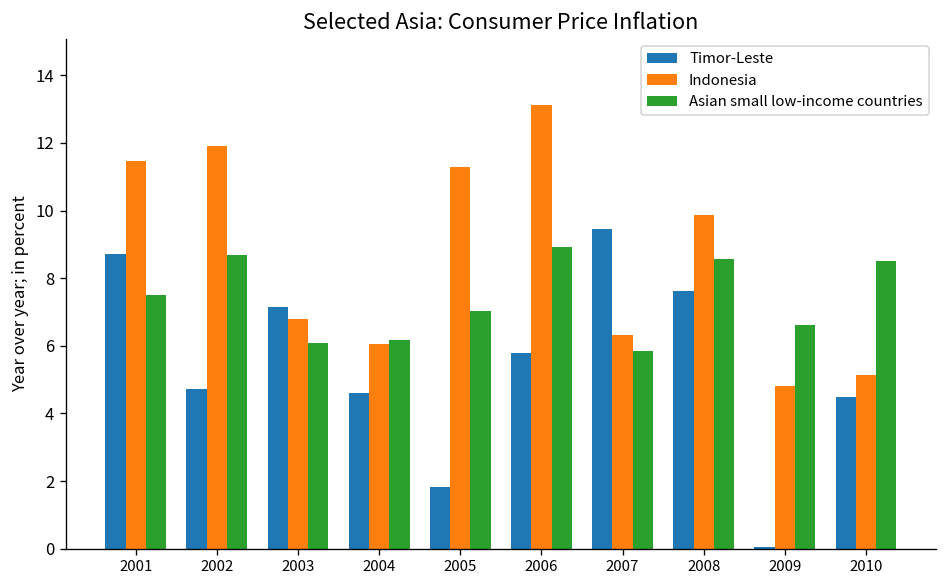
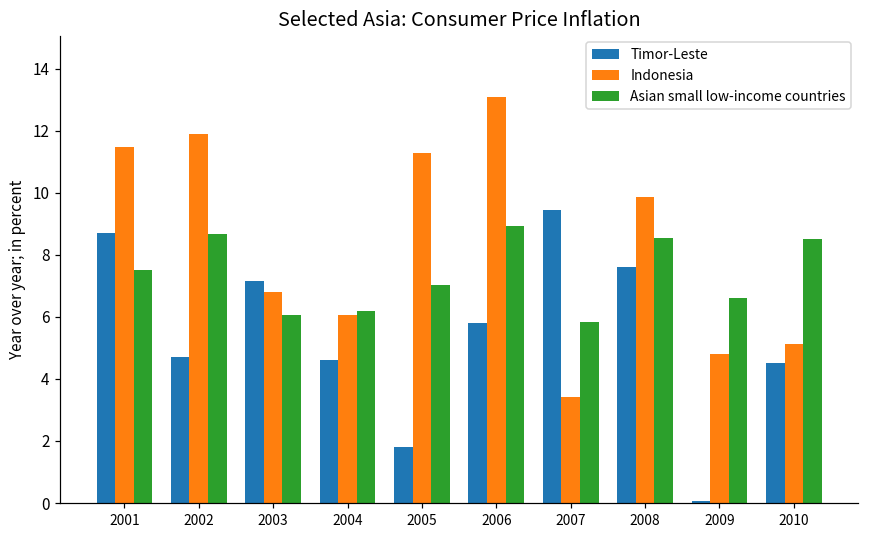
Indonesia, 2007: 6.3 -> 3.4
